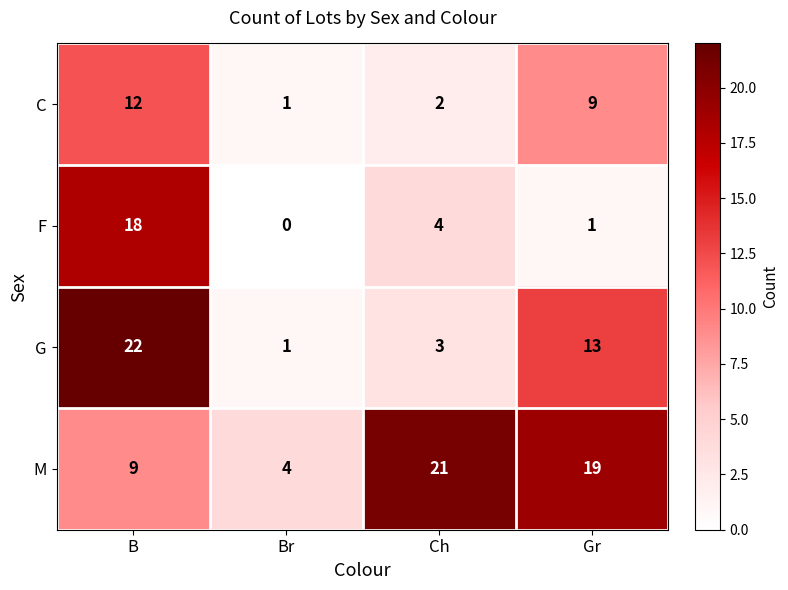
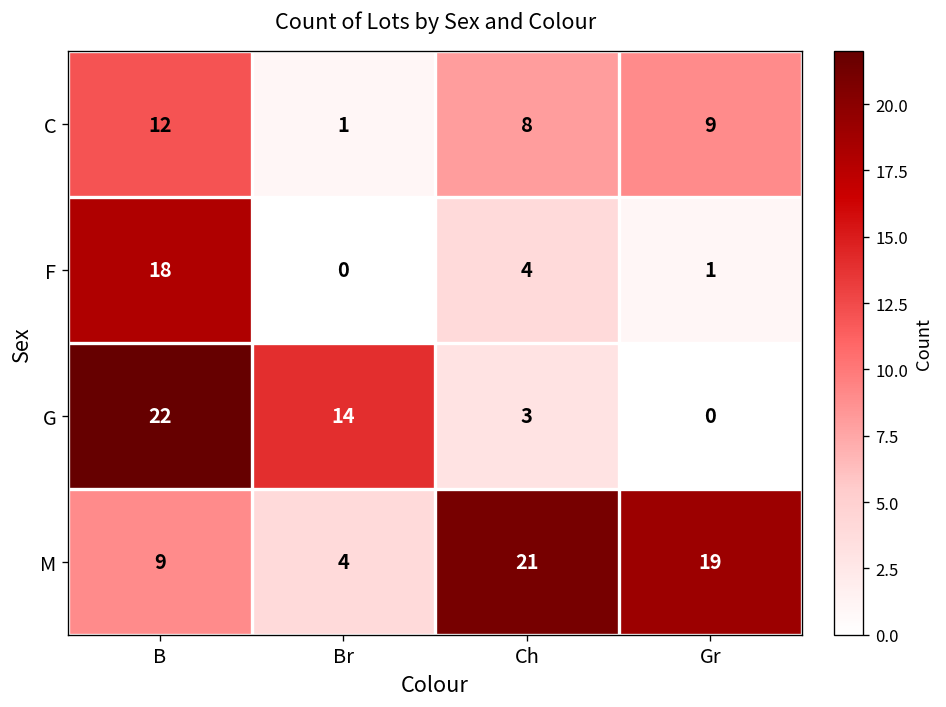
C, Ch: 2 -> 8
G, Br: 1 -> 14
G, Gr: 13 -> 0
